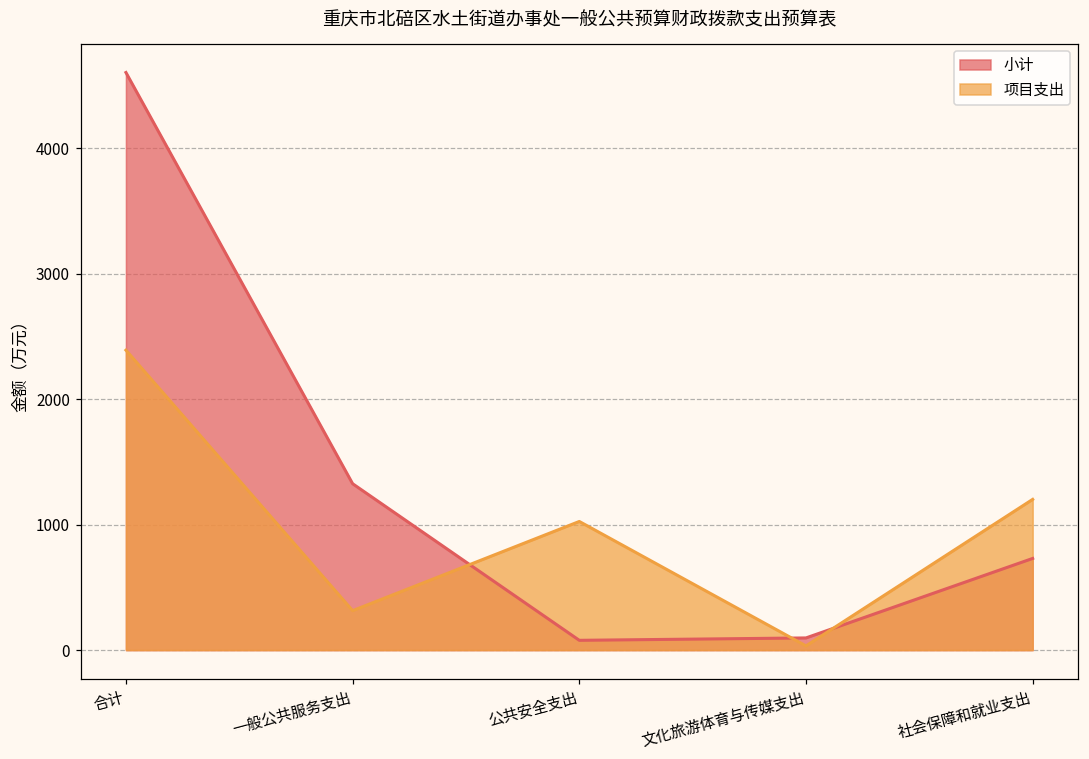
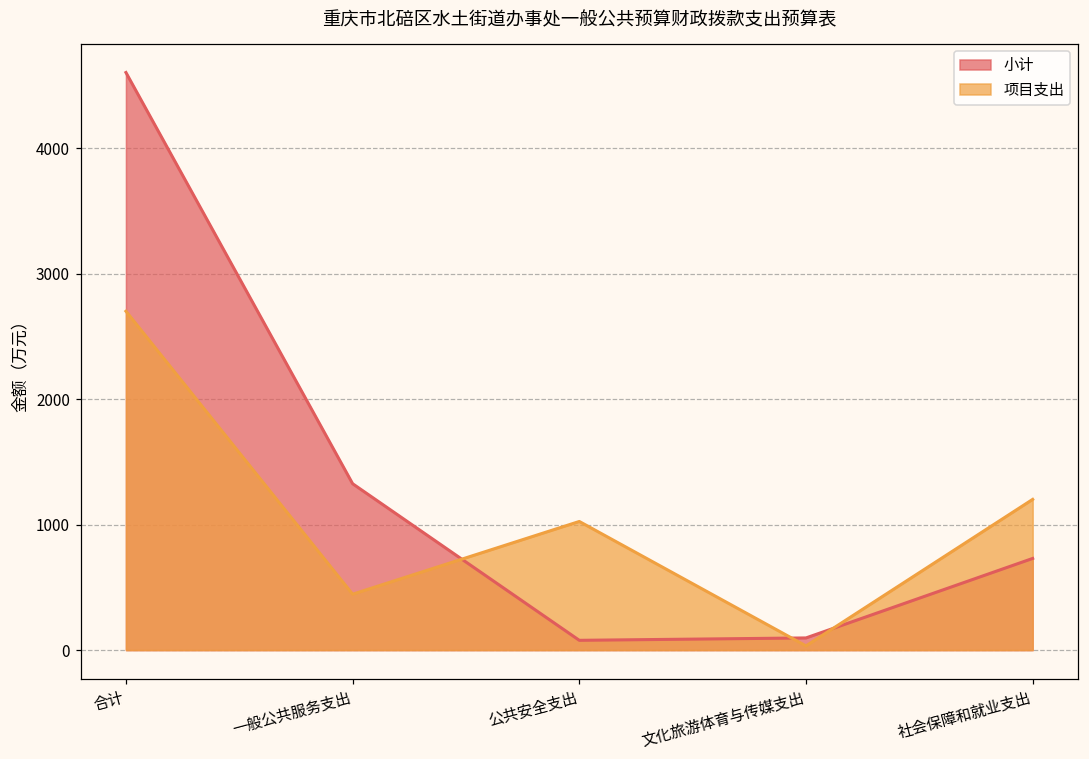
项目支出, 合计: 2390 -> 2700
项目支出, 一般公共服务支出: 310 -> 450
